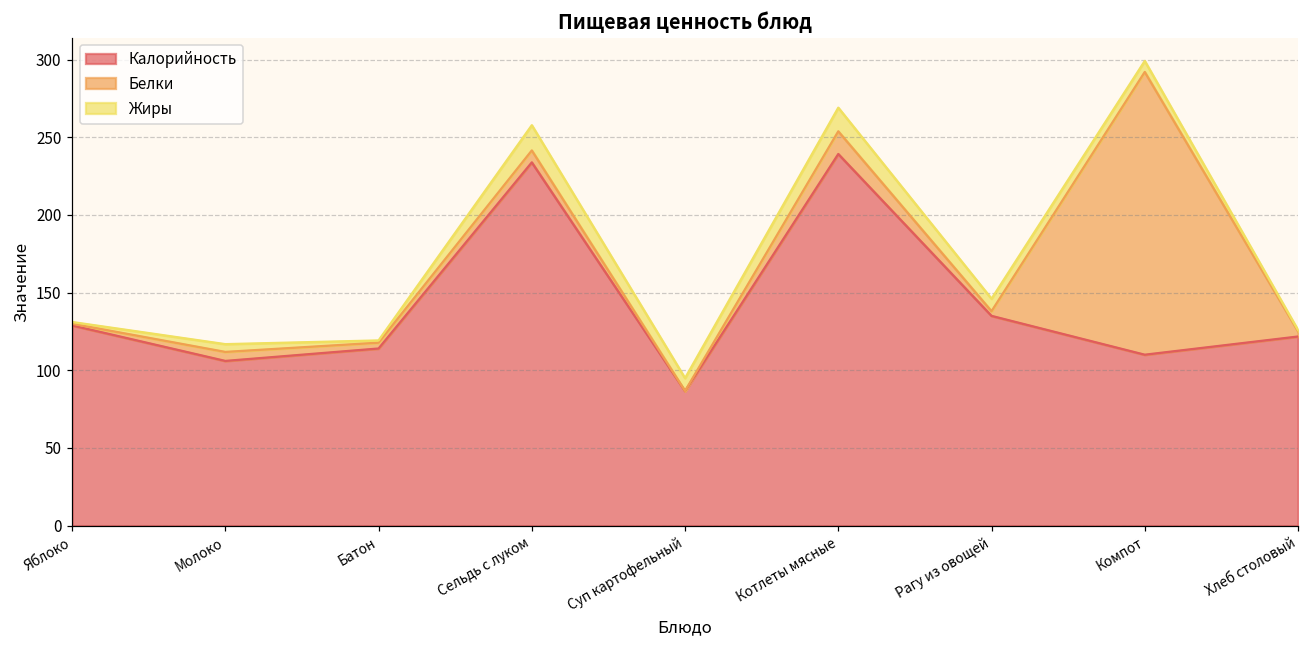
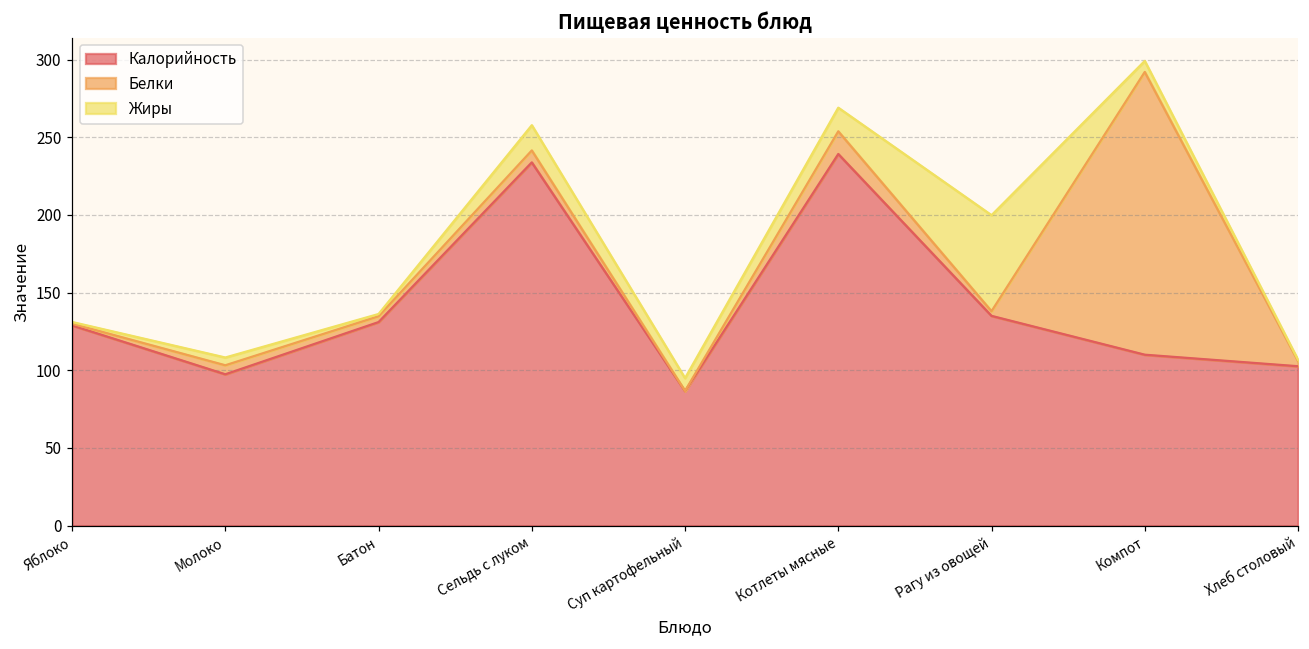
Калорийность, Молоко: 106 -> 97
Калорийность, Батон: 114 -> 131
Жиры, Рагу из овощей: 8 -> 62
Калорийность, Хлеб столовый: 122 -> 103
